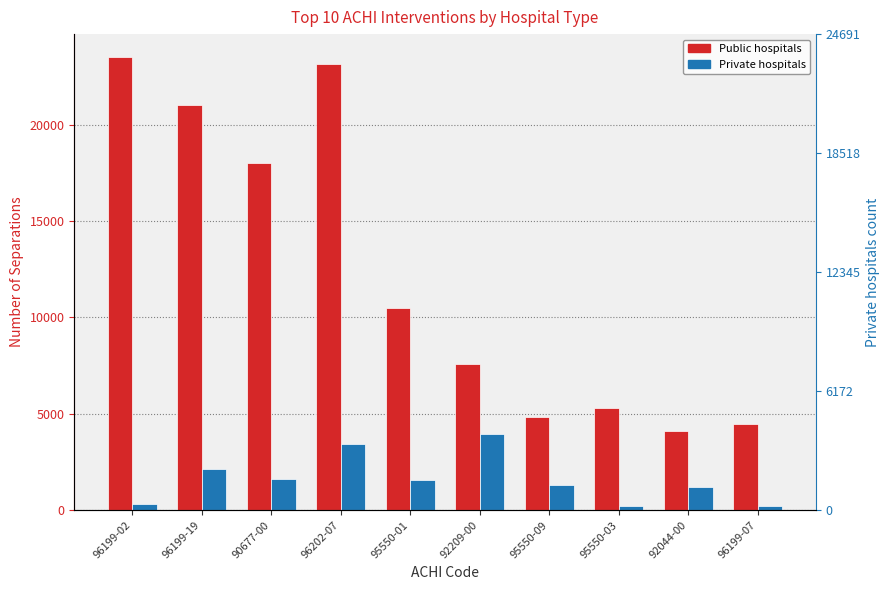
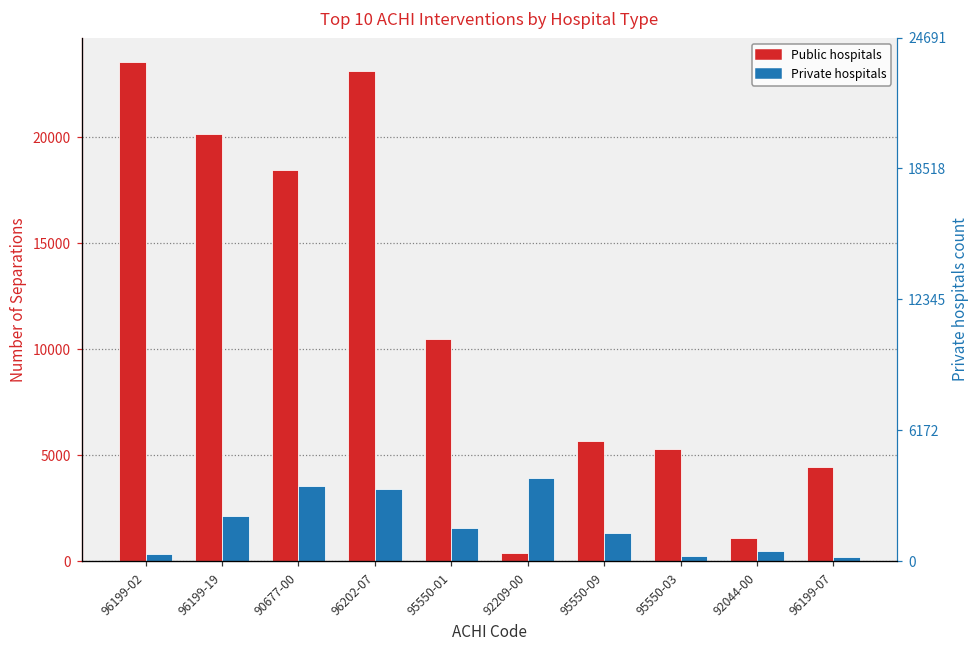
Public hospitals, 96199-19: 21000 -> 20200
Public hospitals, 90677-00: 18000 -> 18500
Private hospitals, 90677-00: 1600 -> 3500
Public hospitals, 92209-00: 7600 -> 400
Public hospitals, 95550-09: 4800 -> 5700
Public hospitals, 92044-00: 4100 -> 1100
Private hospitals, 92044-00: 1200 -> 500
